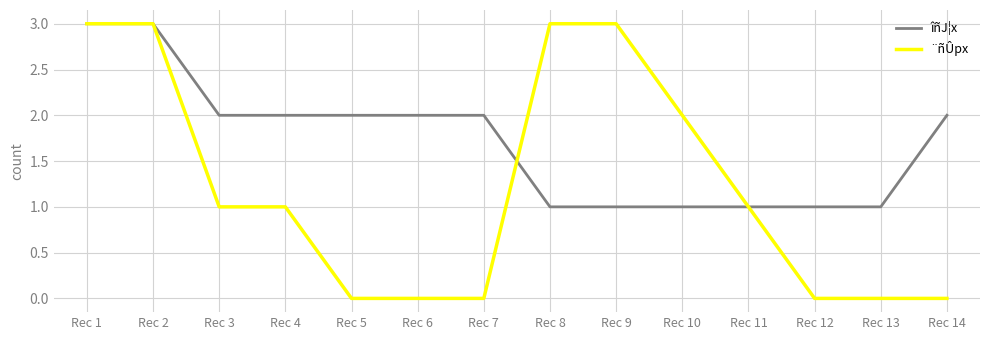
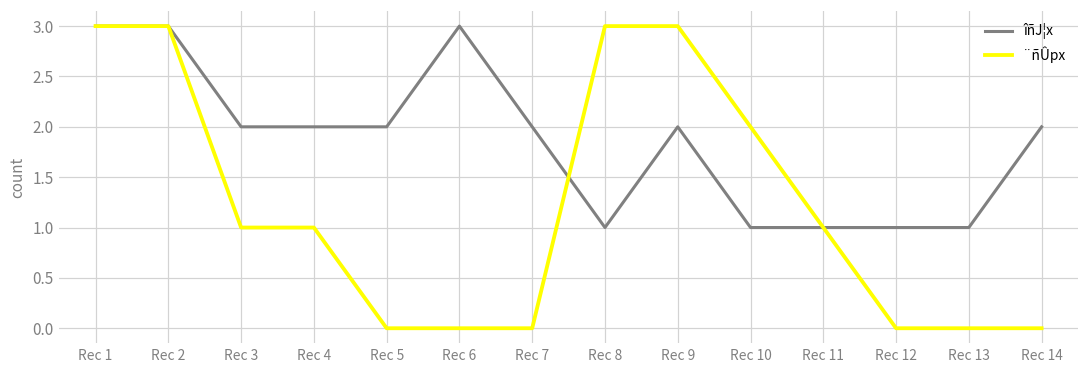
îñJ¦x, Rec 6: 2 -> 3
îñJ¦x, Rec 9: 1 -> 2
